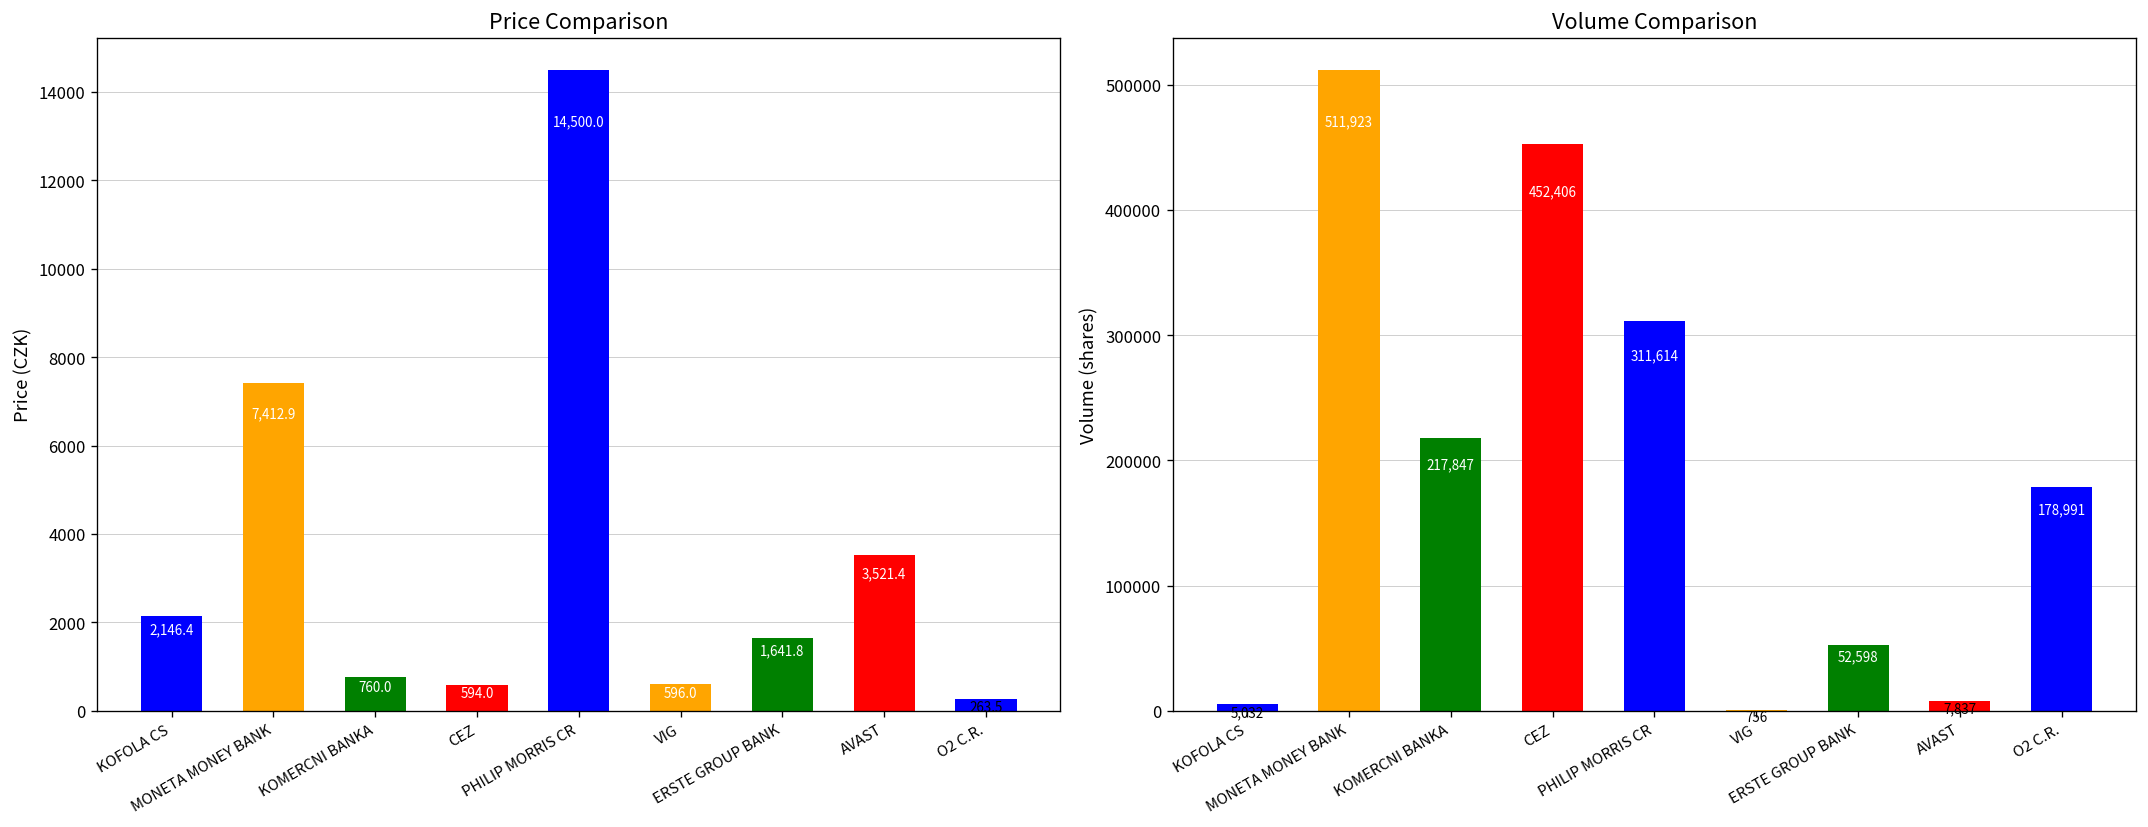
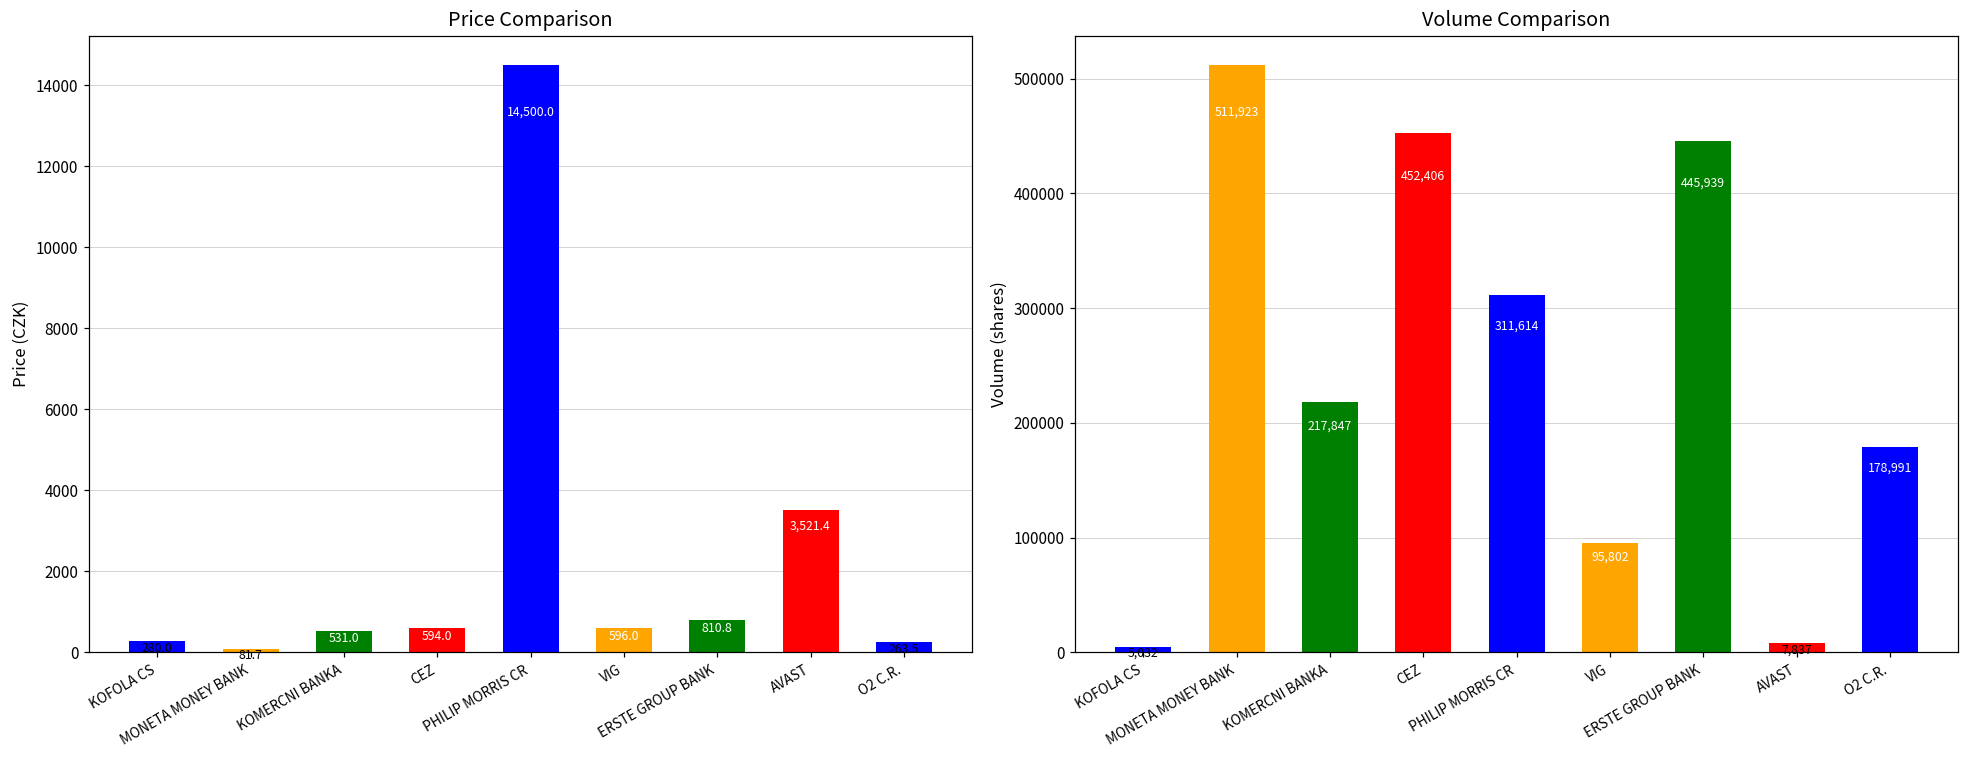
Price Comparison, KOFOLA CS: 2,146.4 -> 280.0
Price Comparison, MONETA MONEY BANK: 7,412.9 -> 81.7
Price Comparison, KOMERCNI BANKA: 760.0 -> 531.0
Price Comparison, ERSTE GROUP BANK: 1,641.8 -> 810.8
Volume Comparison, VIG: 756 -> 95,802
Volume Comparison, ERSTE GROUP BANK: 52,598 -> 445,939
